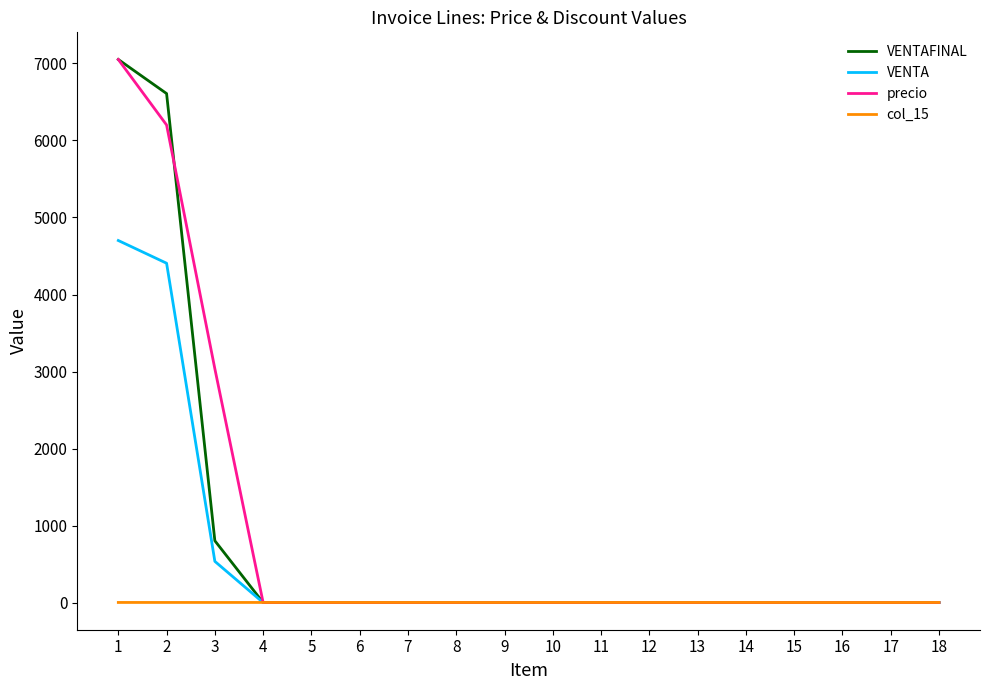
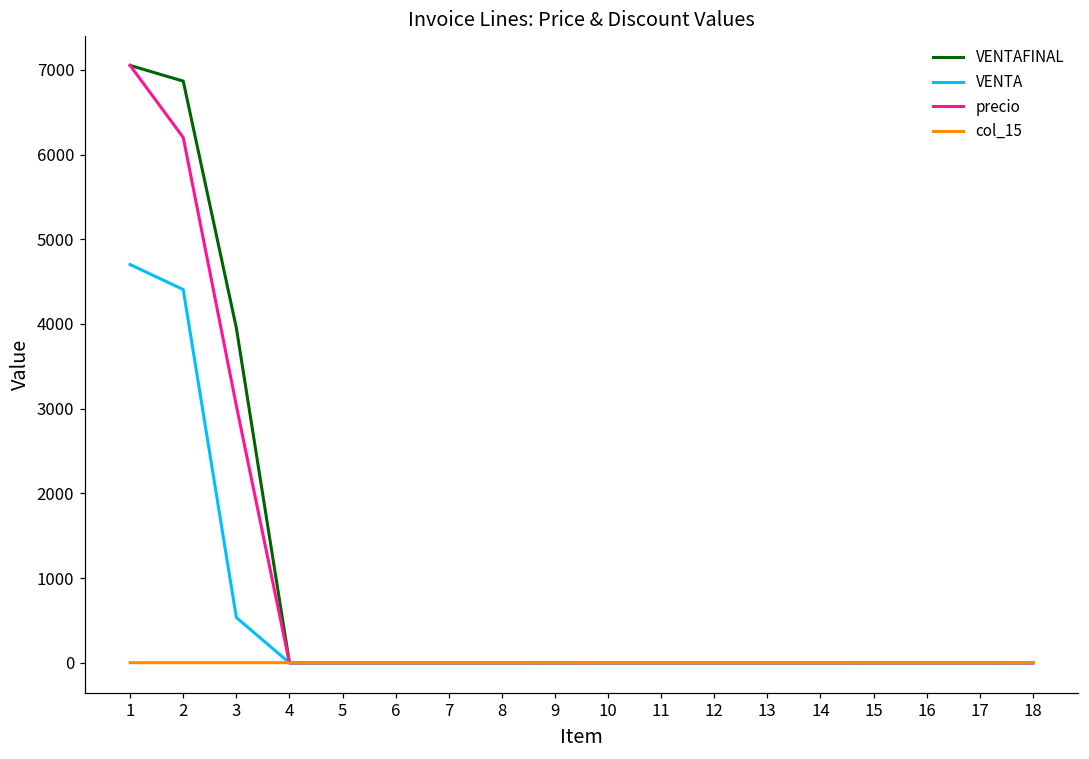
VENTAFINAL, 2: 6600 -> 6900
VENTAFINAL, 3: 800 -> 4000
